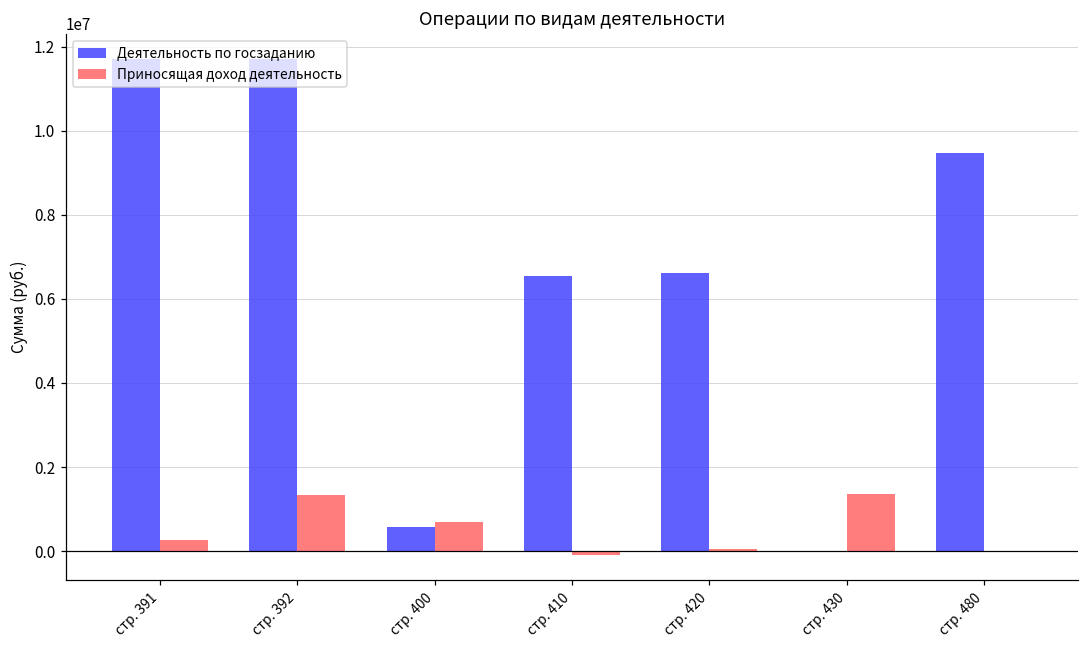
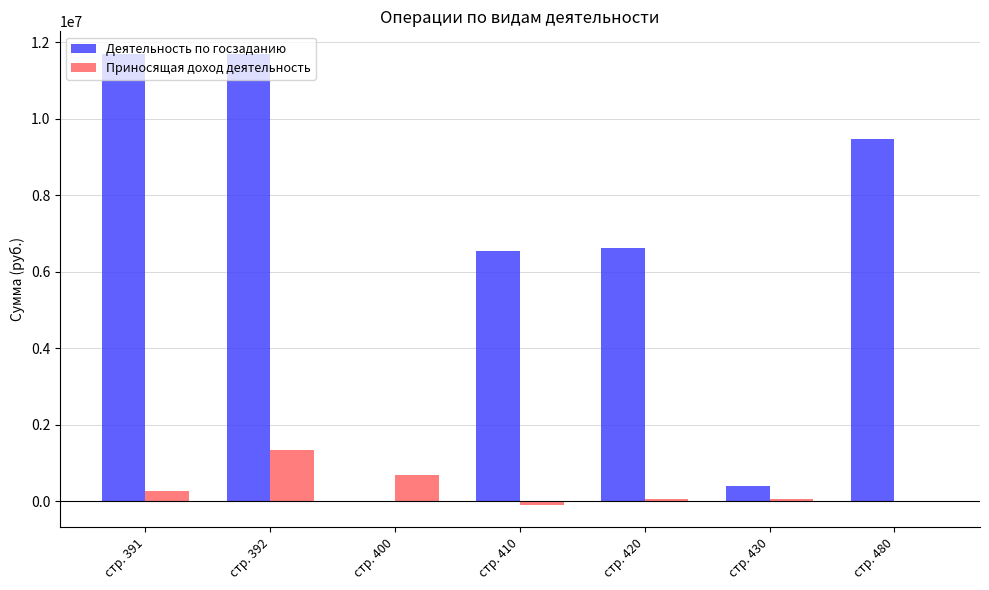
Деятельность по госзаданию, стр. 400: 600000 -> 0
Деятельность по госзаданию, стр. 430: 0 -> 400000
Приносящая доход деятельность, стр. 430: 1400000 -> 100000
